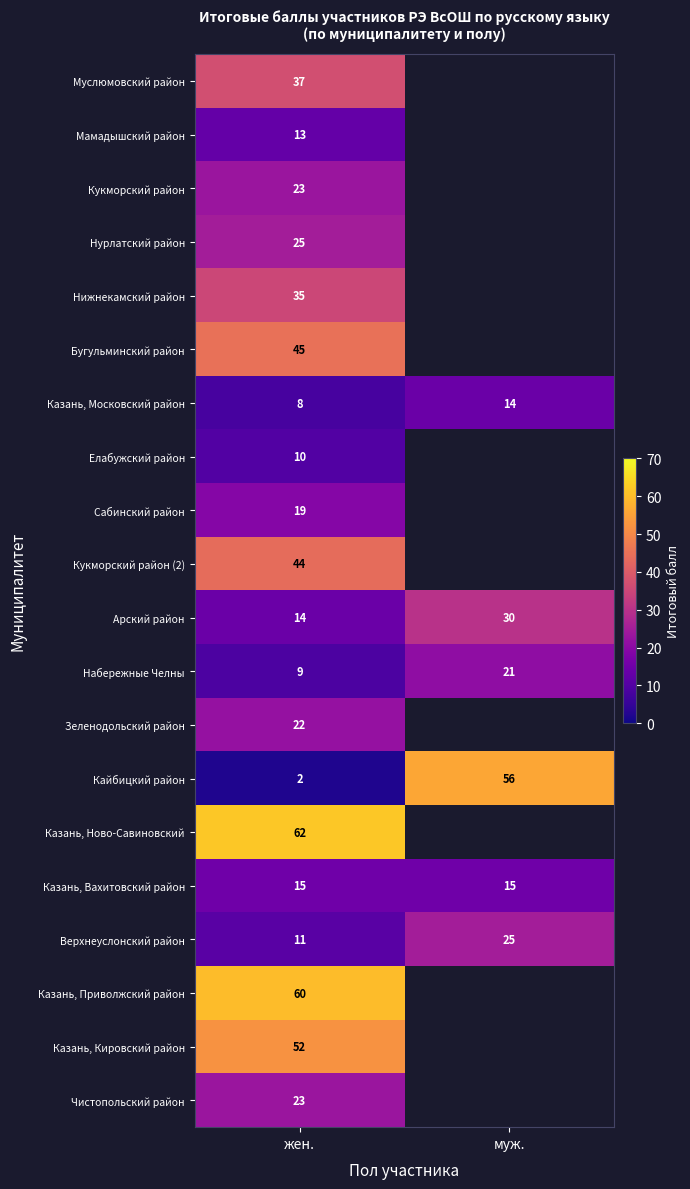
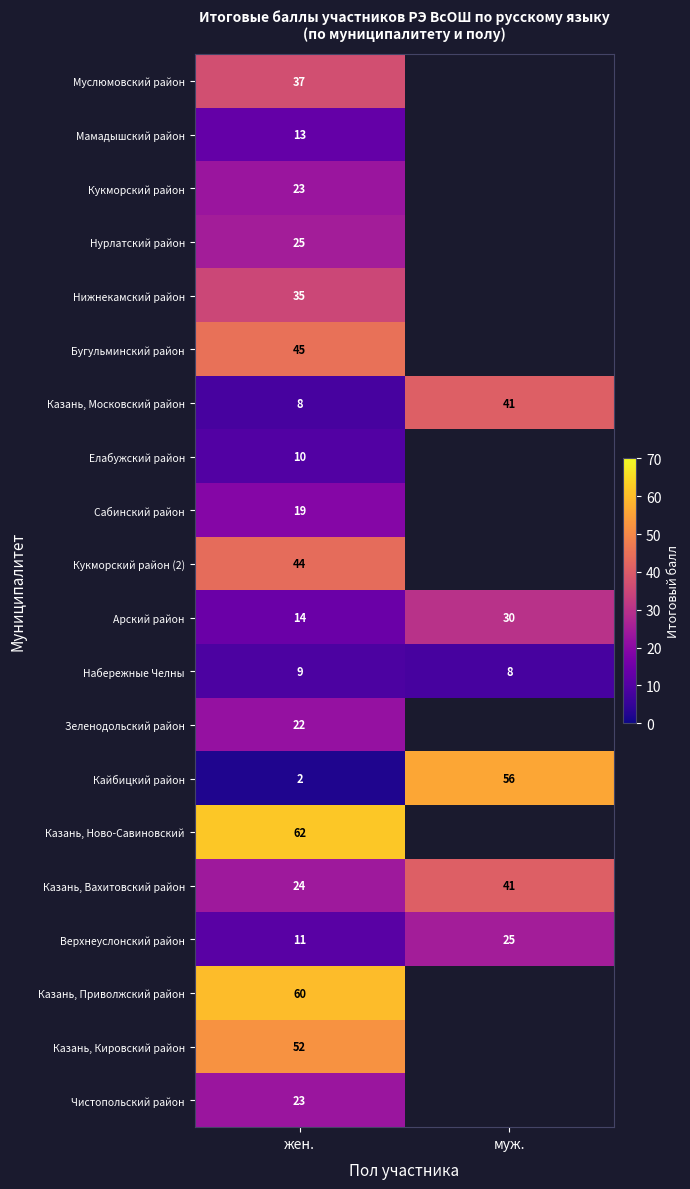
Казань, Московский район, муж.: 14 -> 41
Набережные Челны, муж.: 21 -> 8
Казань, Вахитовский район, жен.: 15 -> 24
Казань, Вахитовский район, муж.: 15 -> 41
